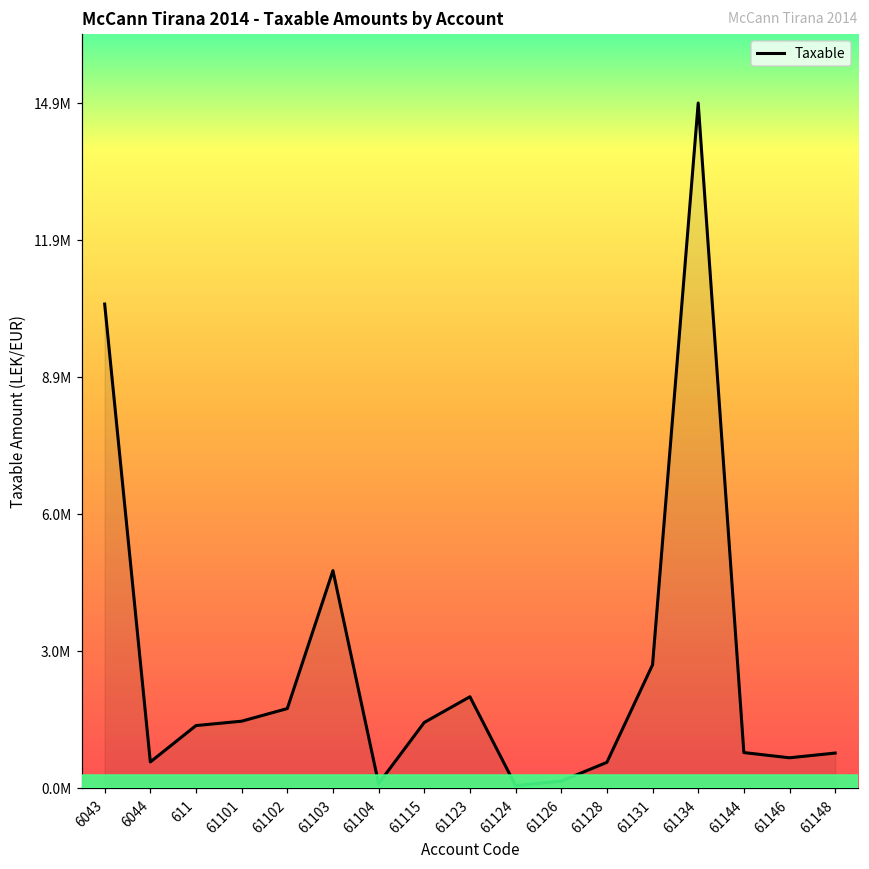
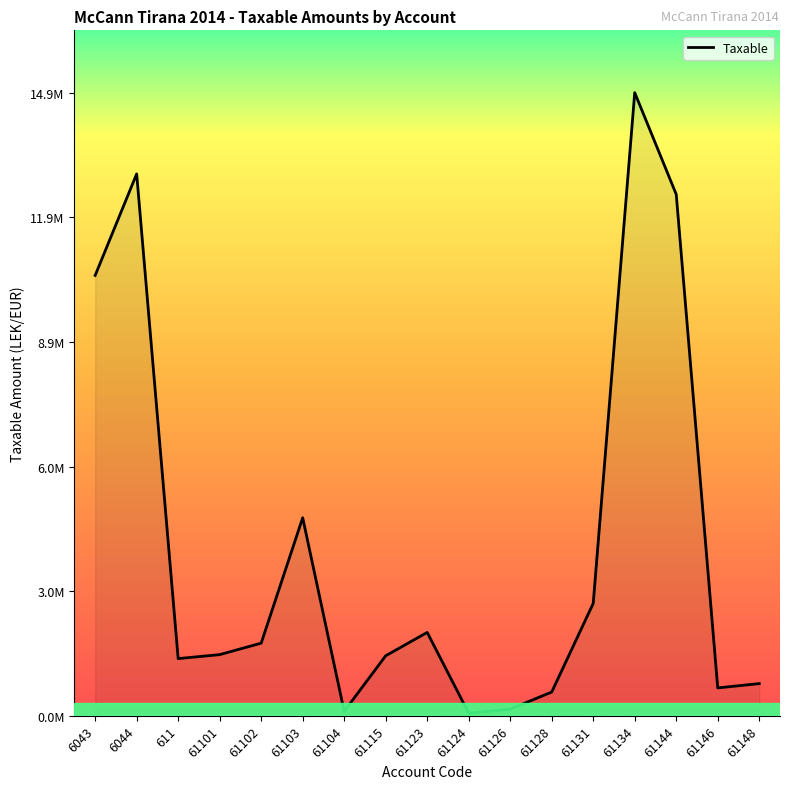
6044: 600000 -> 12900000
61144: 800000 -> 12500000
